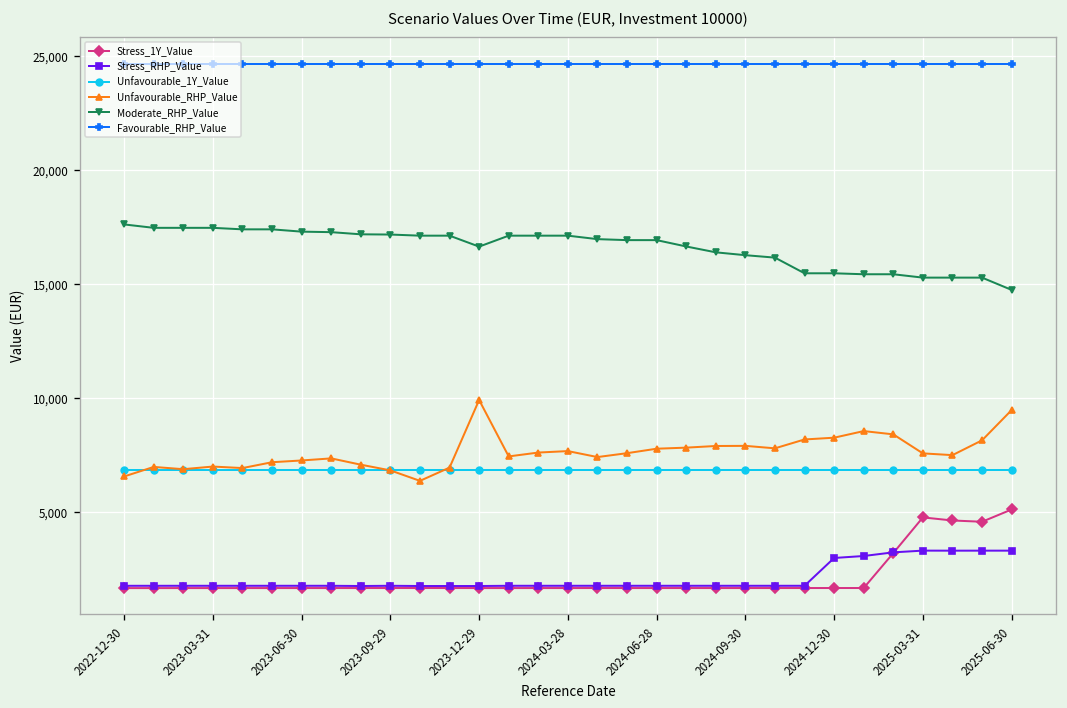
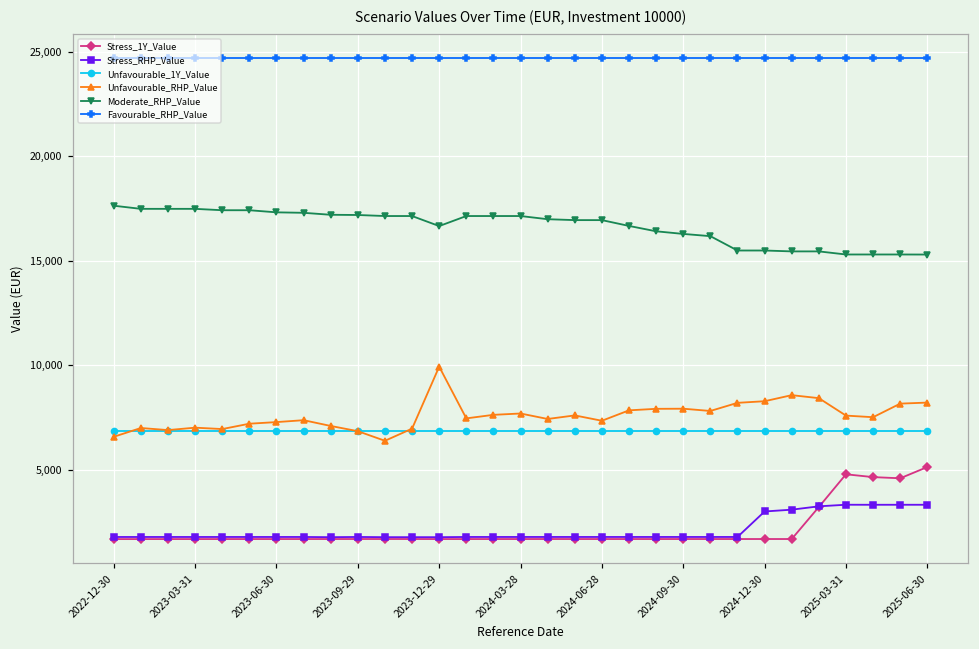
Unfavourable_RHP_Value, 2024-06-28: 7,800 -> 7,300
Unfavourable_RHP_Value, 2025-06-30: 9,500 -> 8,200
Moderate_RHP_Value, 2025-06-30: 14,800 -> 15,300
